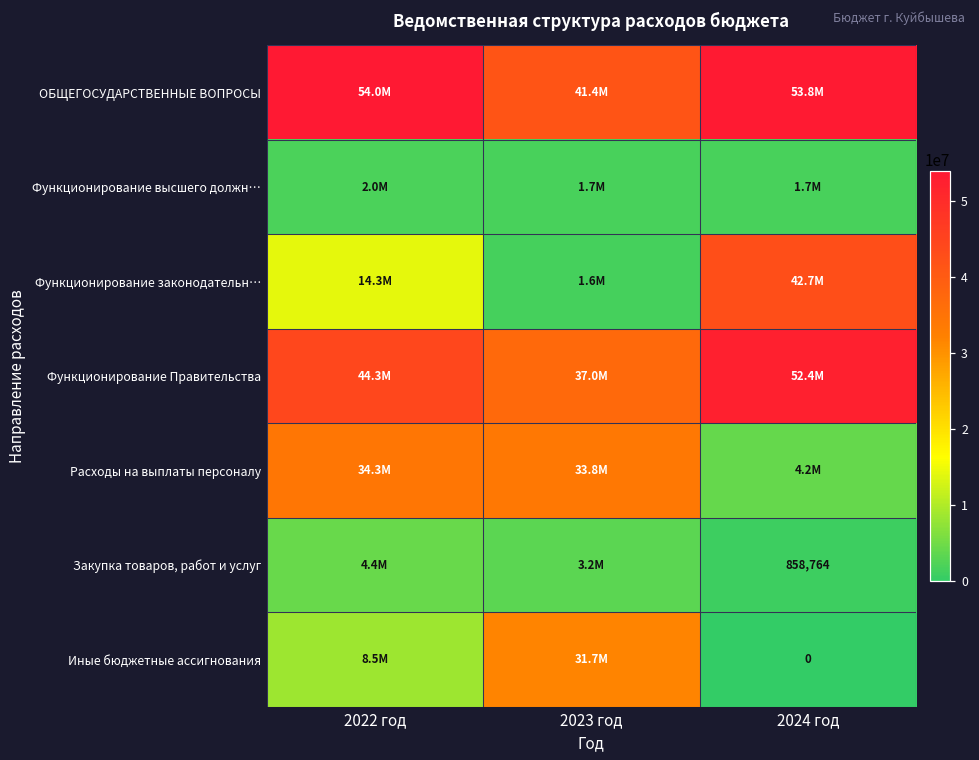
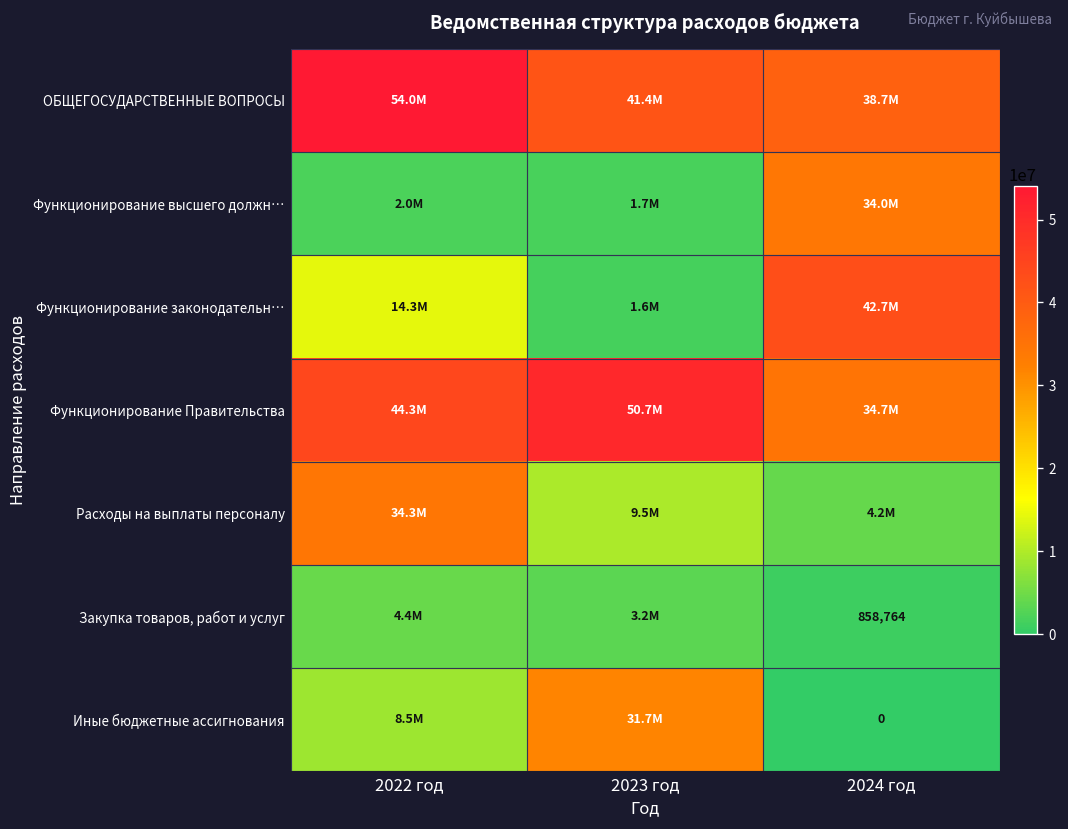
ОБЩЕГОСУДАРСТВЕННЫЕ ВОПРОСЫ, 2024 год: 53.8M -> 38.7M
Функционирование высшего должн…, 2024 год: 1.7M -> 34.0M
Функционирование Правительства, 2023 год: 37.0M -> 50.7M
Функционирование Правительства, 2024 год: 52.4M -> 34.7M
Расходы на выплаты персоналу, 2023 год: 33.8M -> 9.5M
